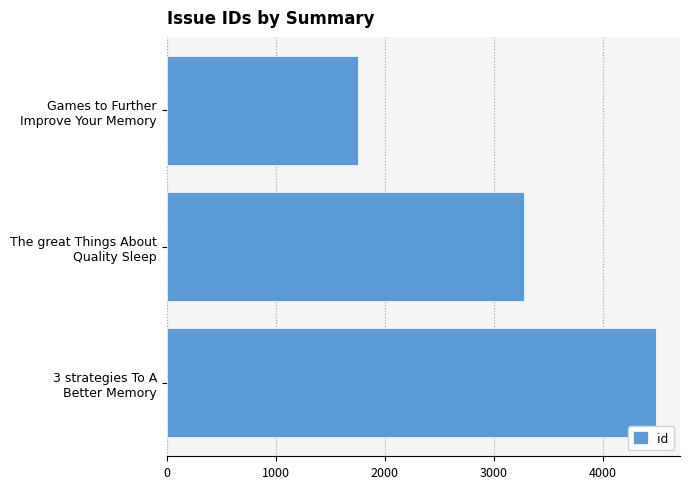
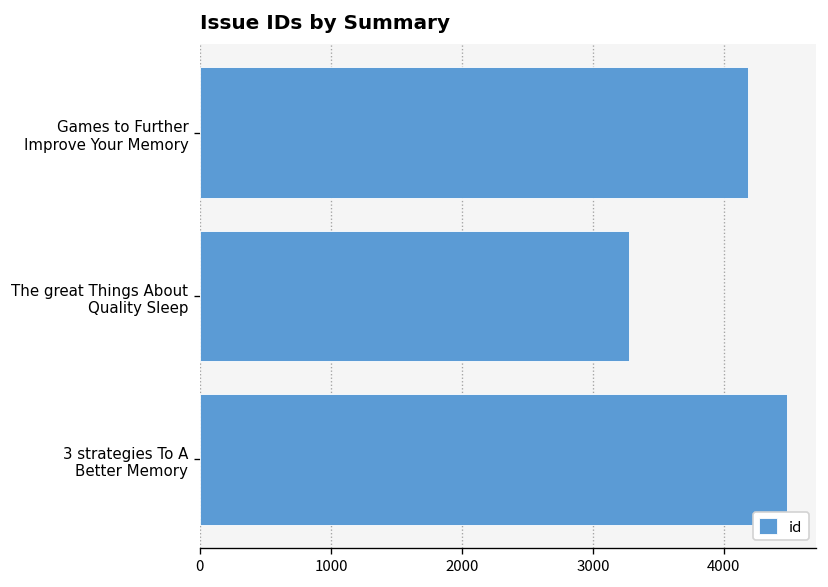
Games to Further Improve Your Memory: 1760 -> 4190
